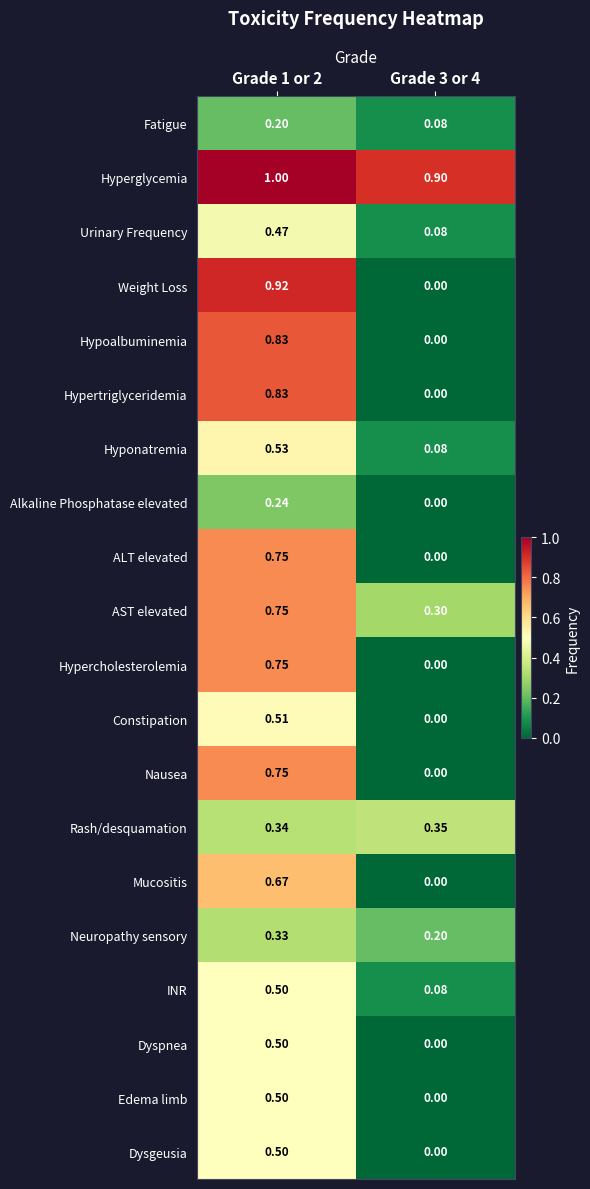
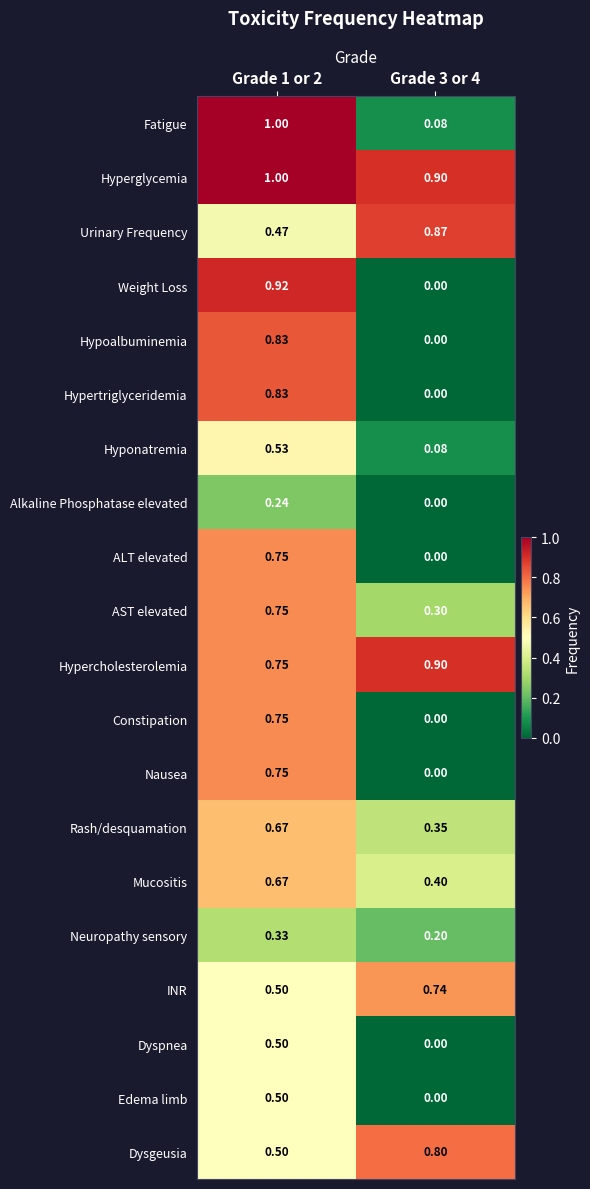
Fatigue, Grade 1 or 2: 0.20 -> 1.00
Urinary Frequency, Grade 3 or 4: 0.08 -> 0.87
Hypercholesterolemia, Grade 3 or 4: 0.00 -> 0.90
Constipation, Grade 1 or 2: 0.51 -> 0.75
Rash/desquamation, Grade 1 or 2: 0.34 -> 0.67
Mucositis, Grade 3 or 4: 0.00 -> 0.40
INR, Grade 3 or 4: 0.08 -> 0.74
Dysgeusia, Grade 3 or 4: 0.00 -> 0.80
